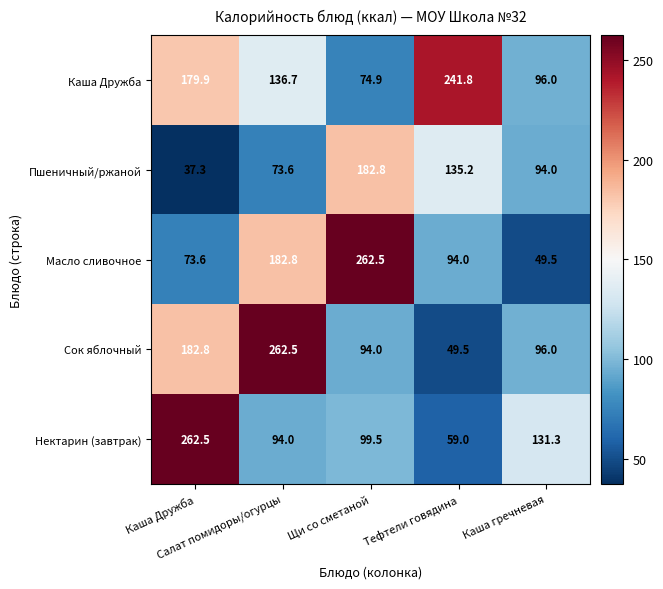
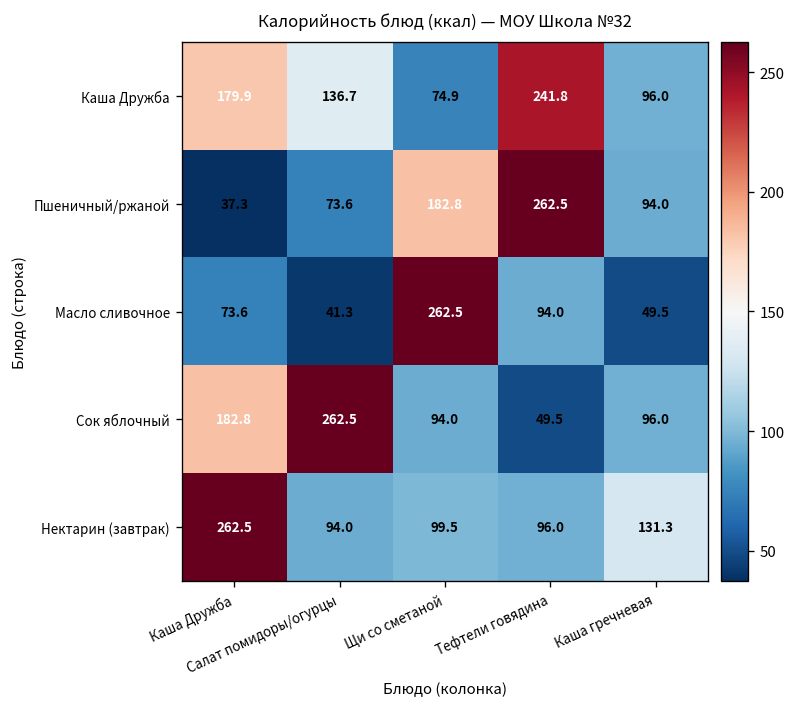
Пшеничный/ржаной, Тефтели говядина: 135.2 -> 262.5
Масло сливочное, Салат помидоры/огурцы: 182.8 -> 41.3
Нектарин (завтрак), Тефтели говядина: 59.0 -> 96.0
